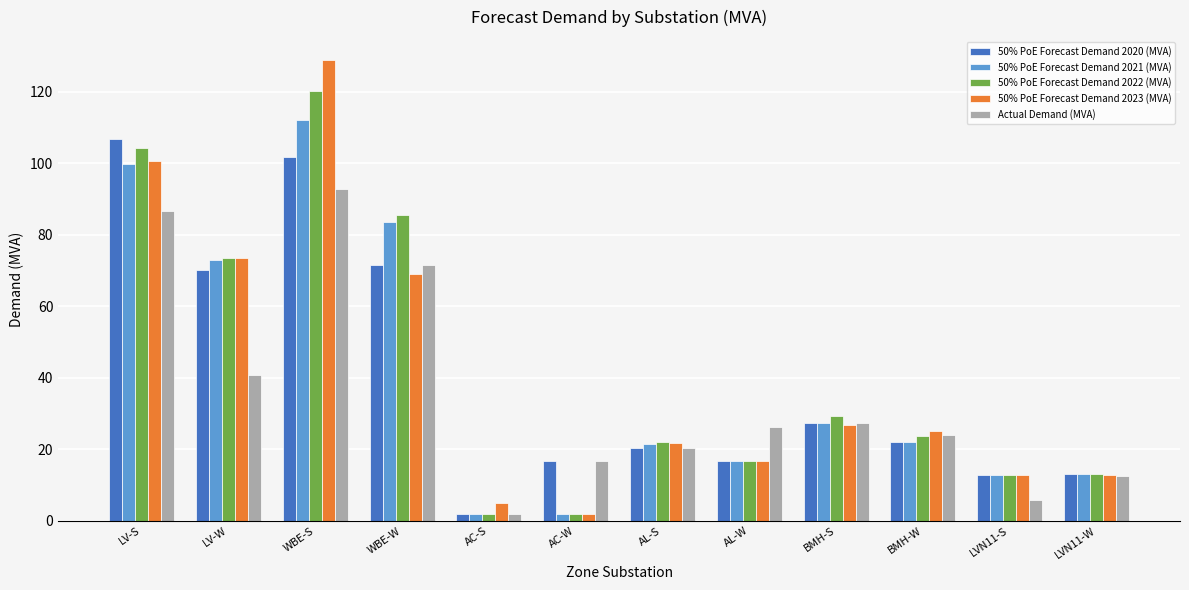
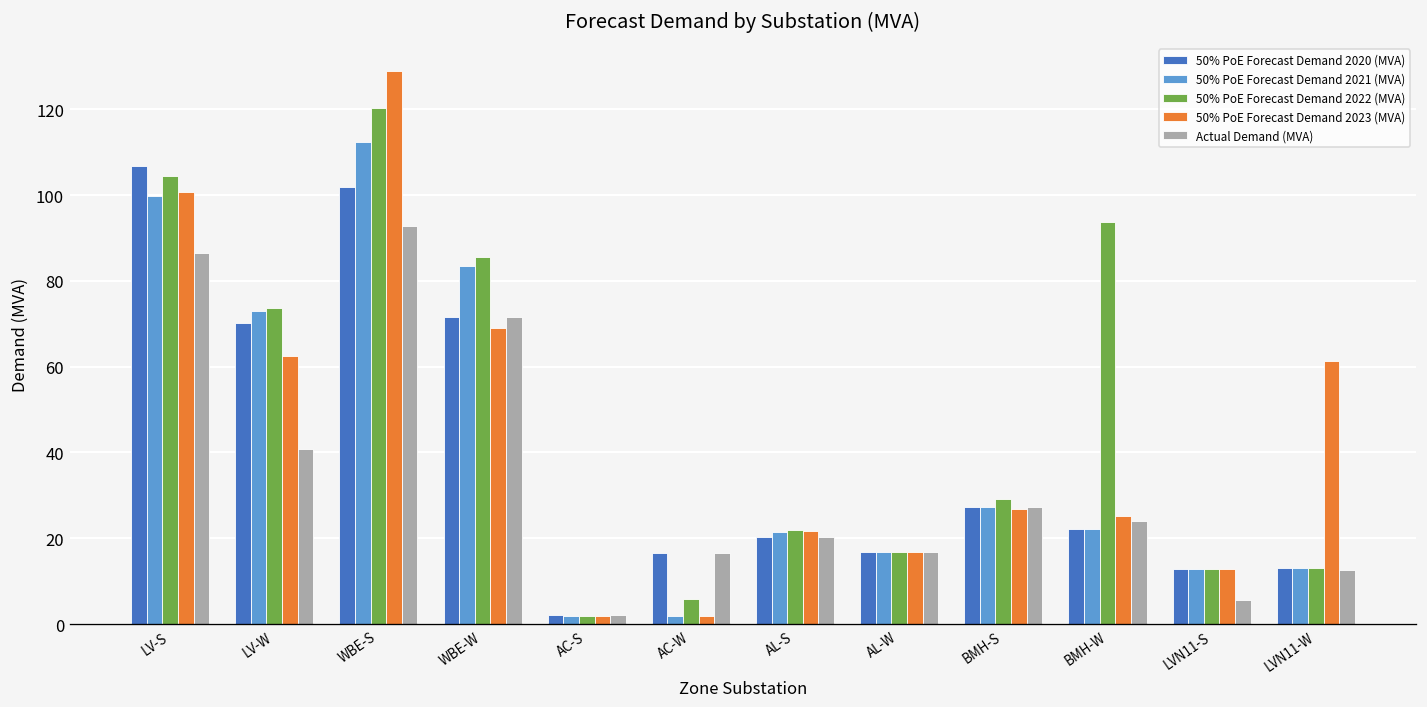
50% PoE Forecast Demand 2023 (MVA), LV-W: 74 -> 62
50% PoE Forecast Demand 2023 (MVA), AC-S: 5 -> 2
50% PoE Forecast Demand 2022 (MVA), AC-W: 2 -> 6
Actual Demand (MVA), AL-W: 26 -> 17
50% PoE Forecast Demand 2022 (MVA), BMH-W: 24 -> 94
50% PoE Forecast Demand 2023 (MVA), LVN11-W: 13 -> 61
